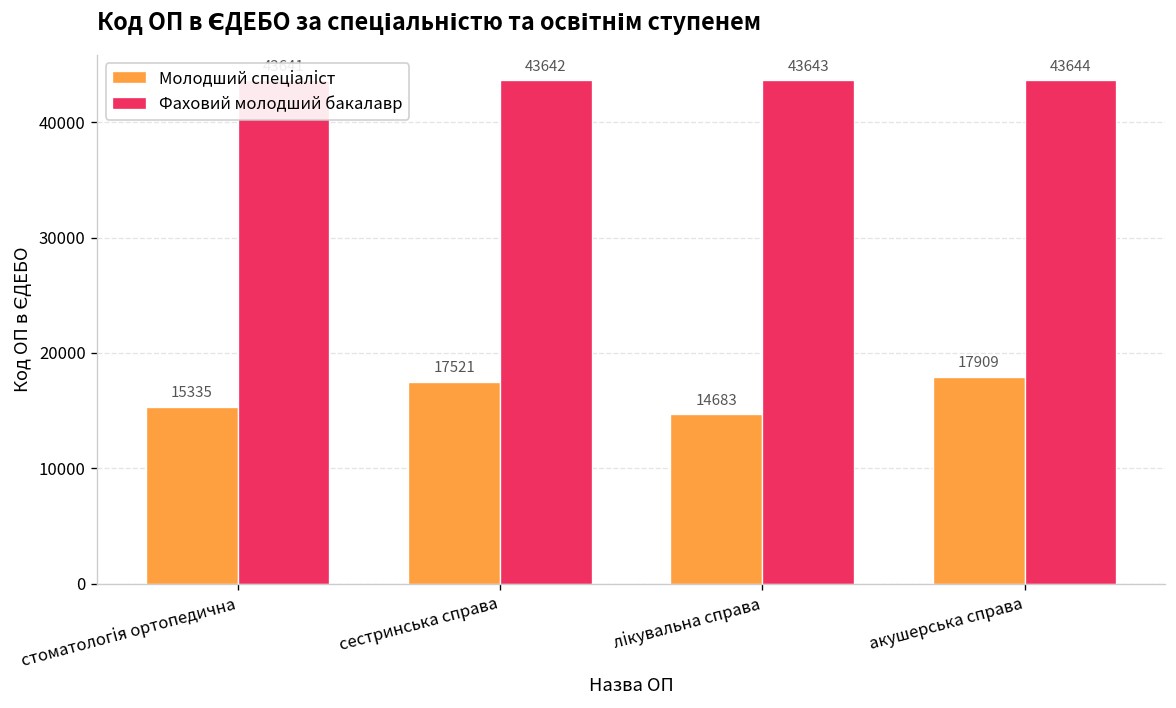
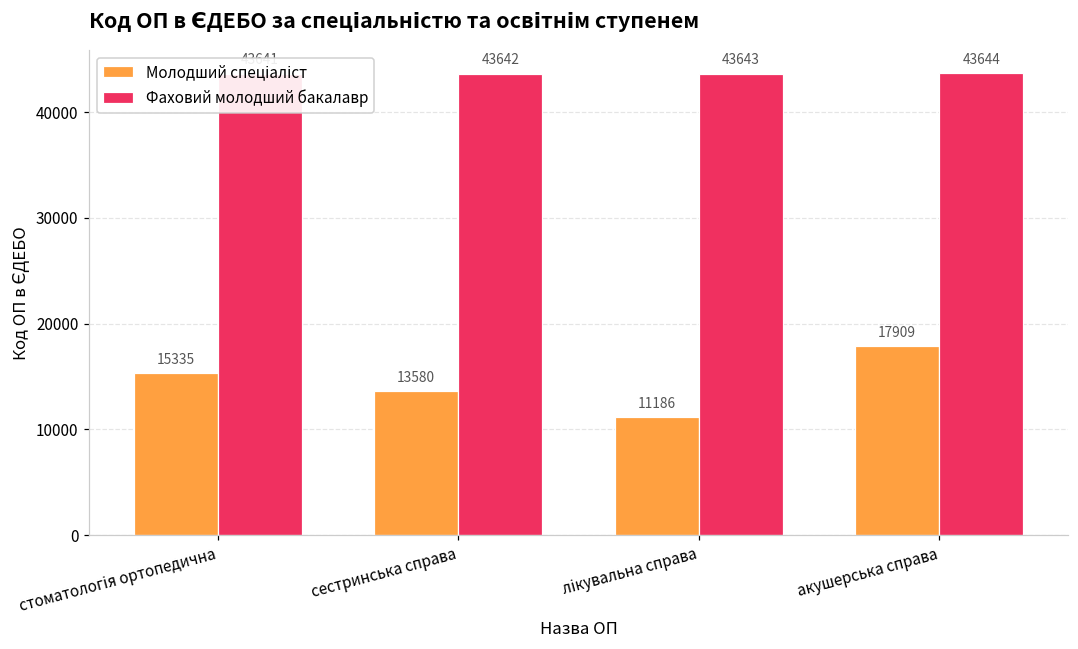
Молодший спеціаліст, сестринська справа: 17521 -> 13580
Молодший спеціаліст, лікувальна справа: 14683 -> 11186
